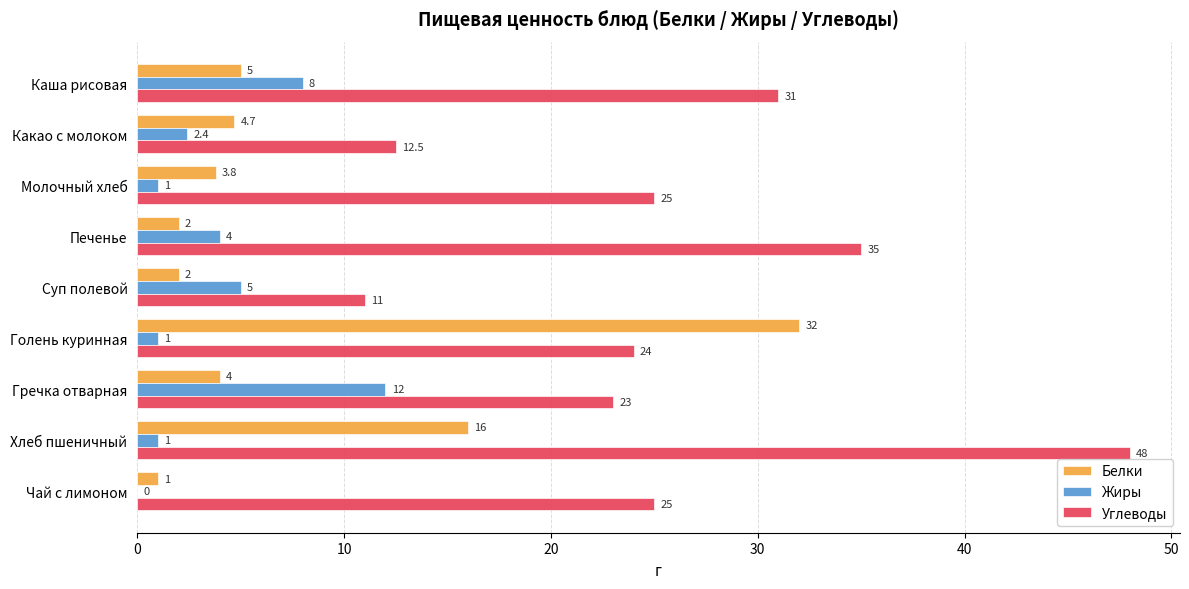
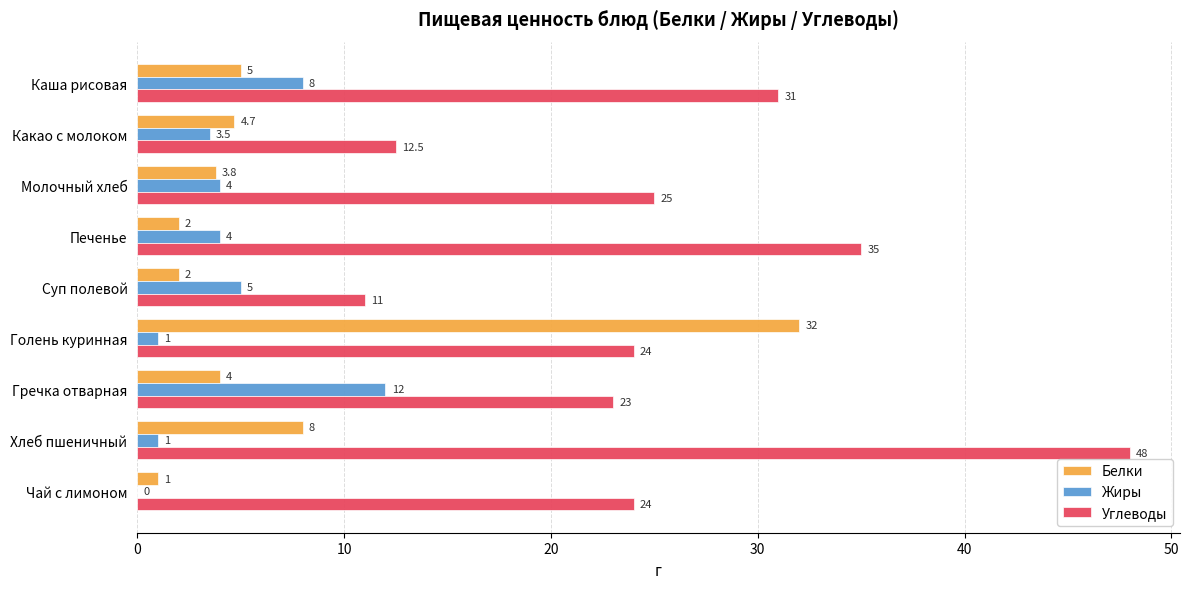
Жиры, Какао с молоком: 2.4 -> 3.5
Жиры, Молочный хлеб: 1 -> 4
Белки, Хлеб пшеничный: 16 -> 8
Углеводы, Чай с лимоном: 25 -> 24
